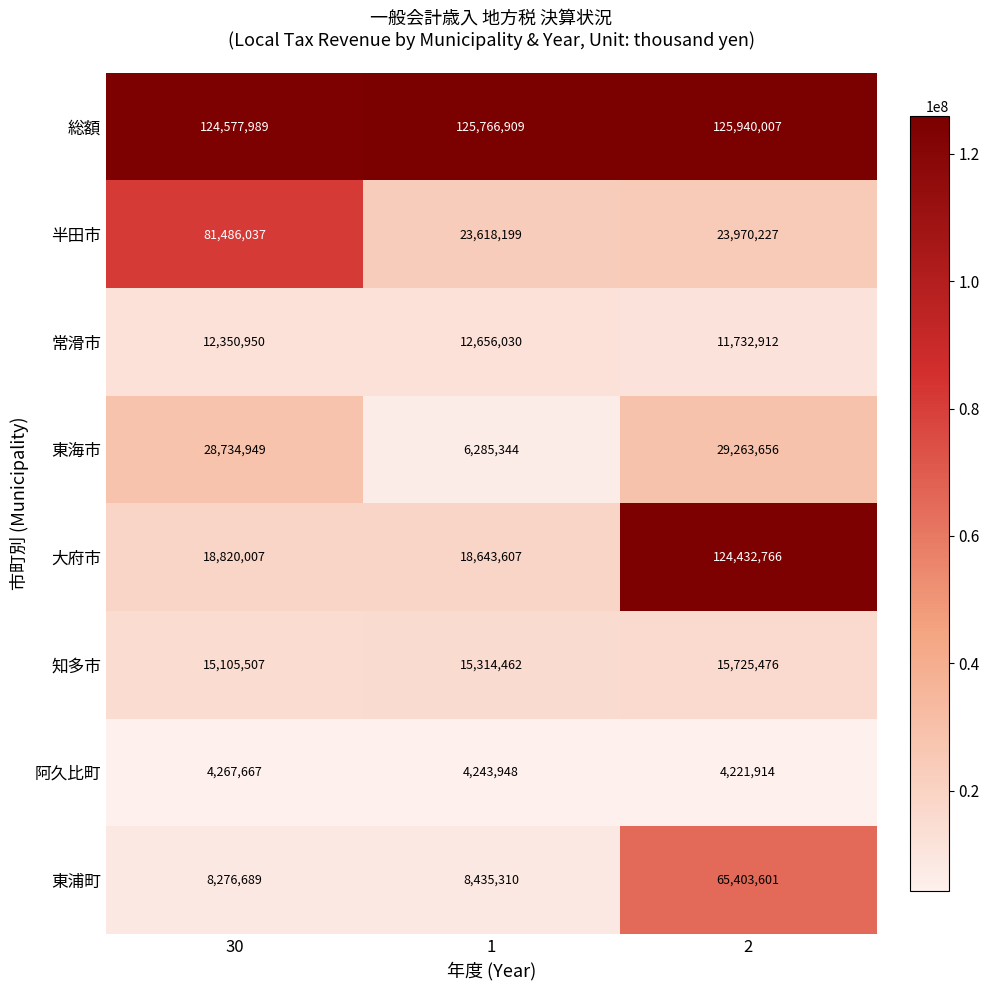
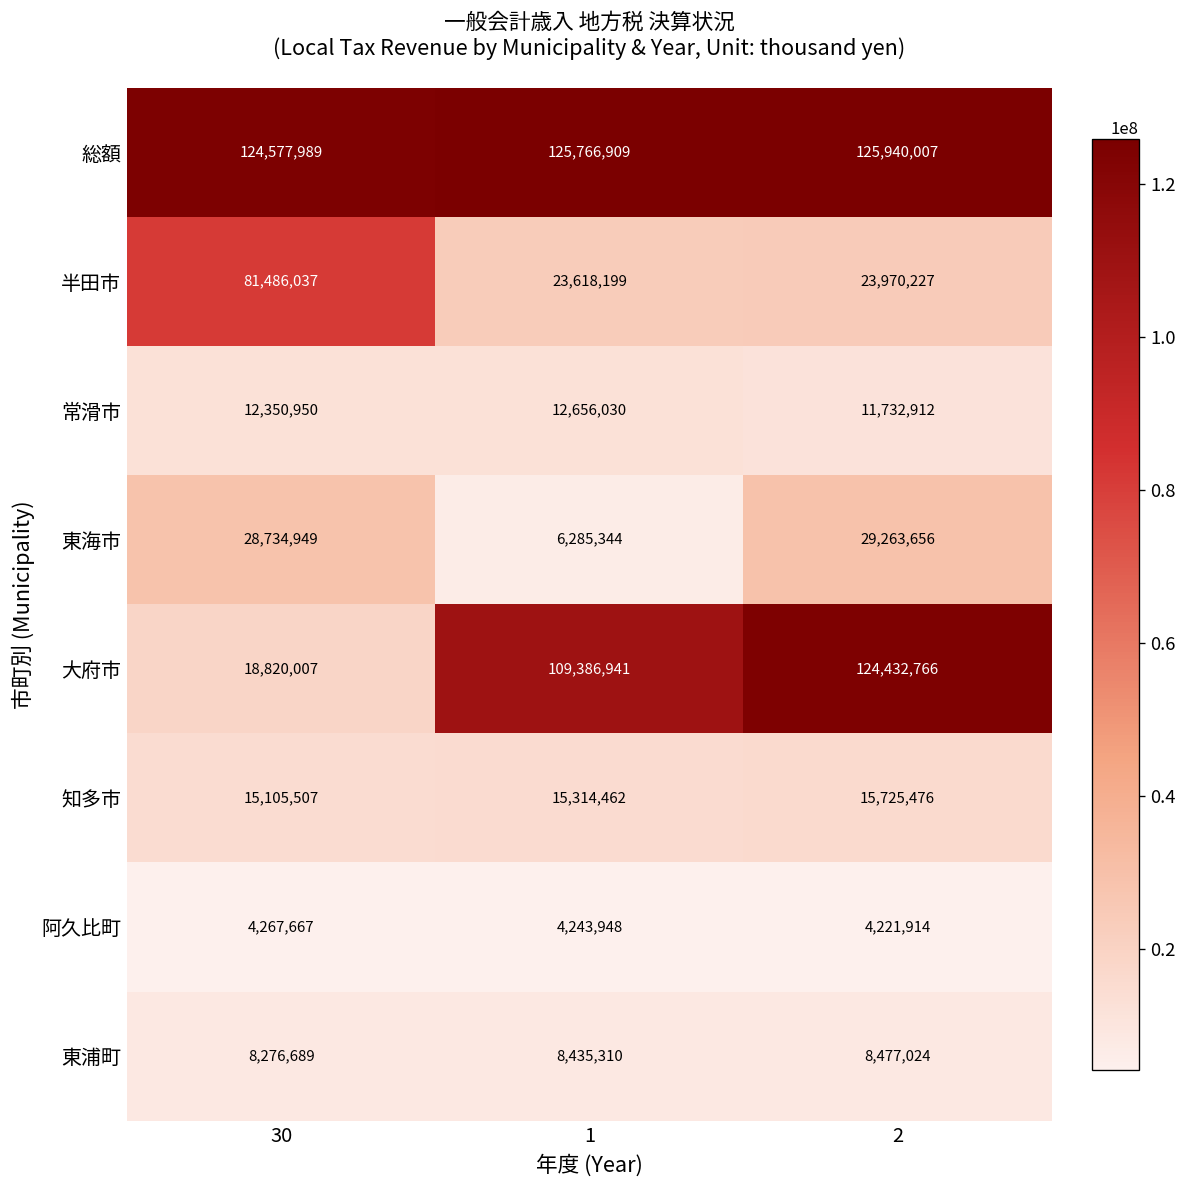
大府市, 1: 18,643,607 -> 109,386,941
東浦町, 2: 65,403,601 -> 8,477,024
